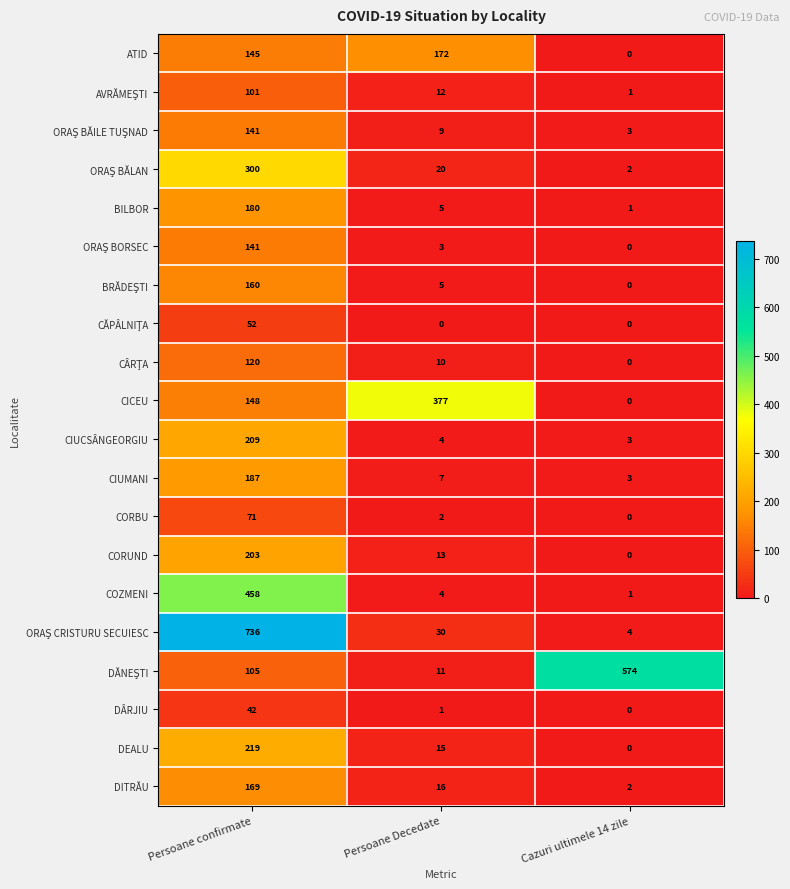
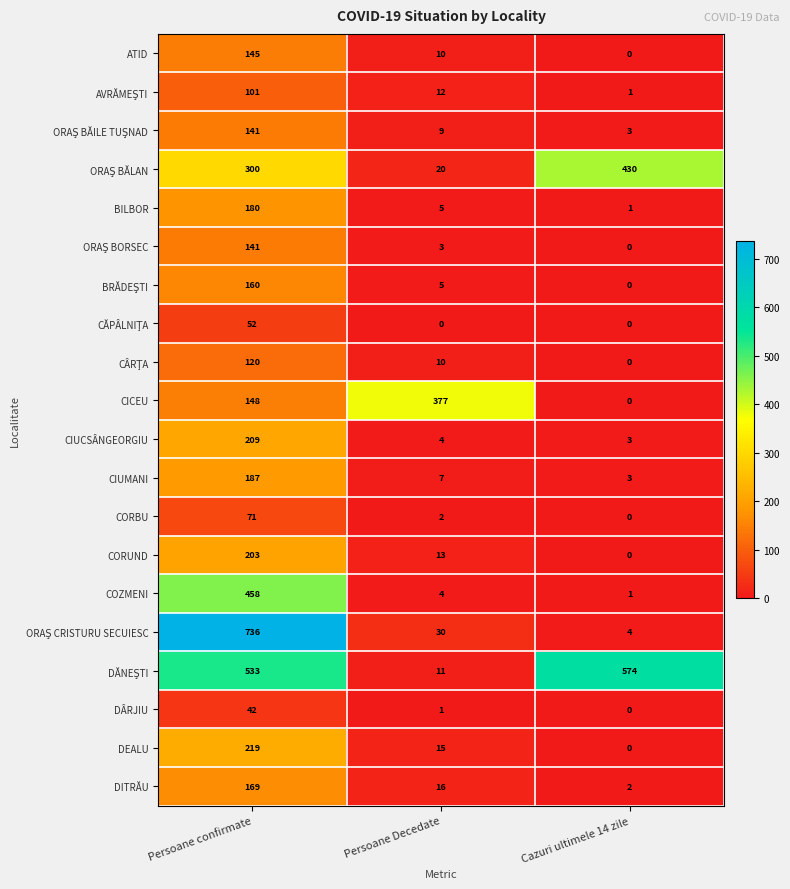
ATID, Persoane Decedate: 172 -> 10
ORAŞ BĂLAN, Cazuri ultimele 14 zile: 2 -> 430
DĂNEŞTI, Persoane confirmate: 105 -> 533
